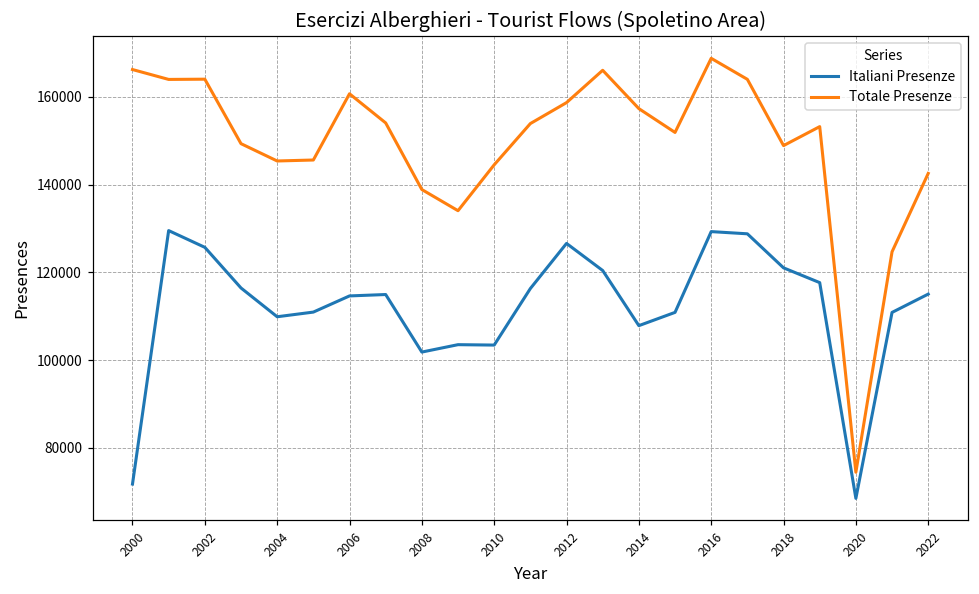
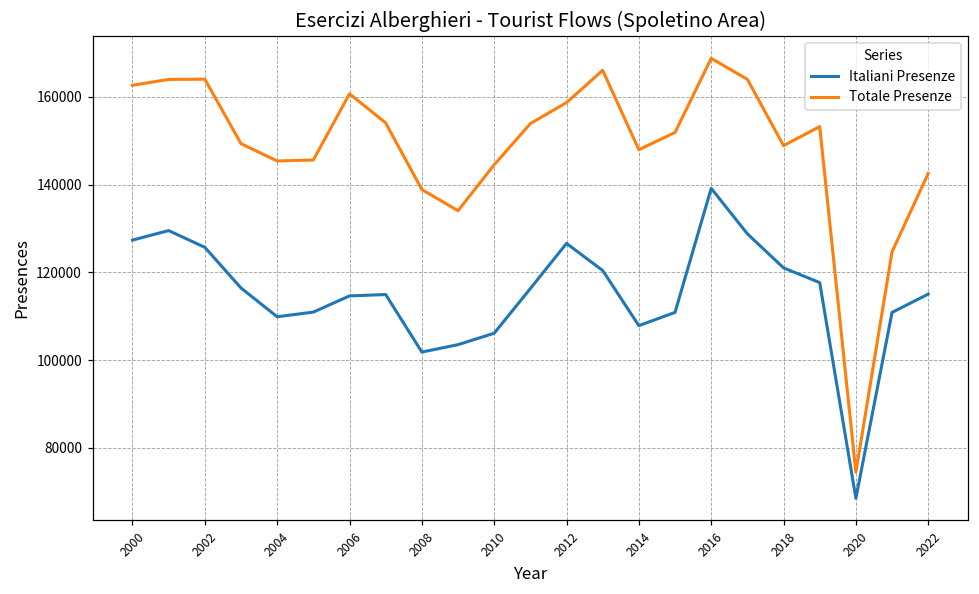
Italiani Presenze, 2000: 72000 -> 127000
Totale Presenze, 2000: 166000 -> 163000
Italiani Presenze, 2010: 103000 -> 106000
Totale Presenze, 2014: 157000 -> 148000
Italiani Presenze, 2016: 129000 -> 139000
